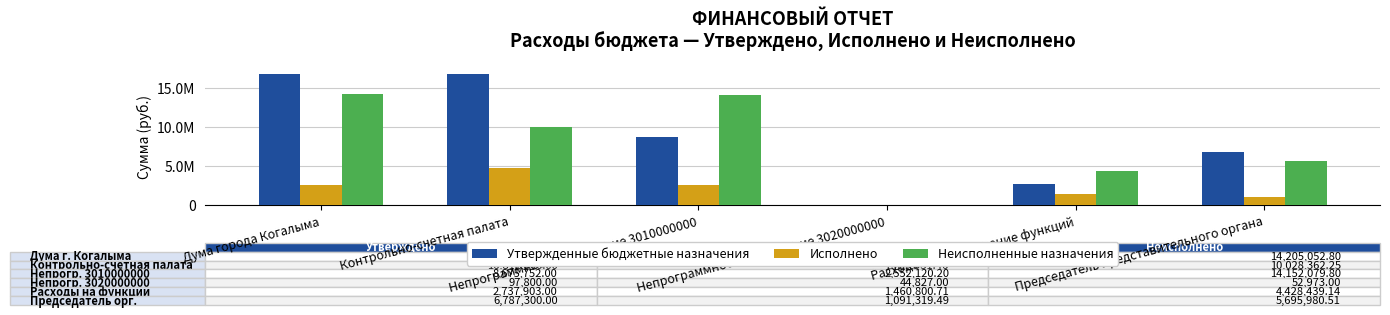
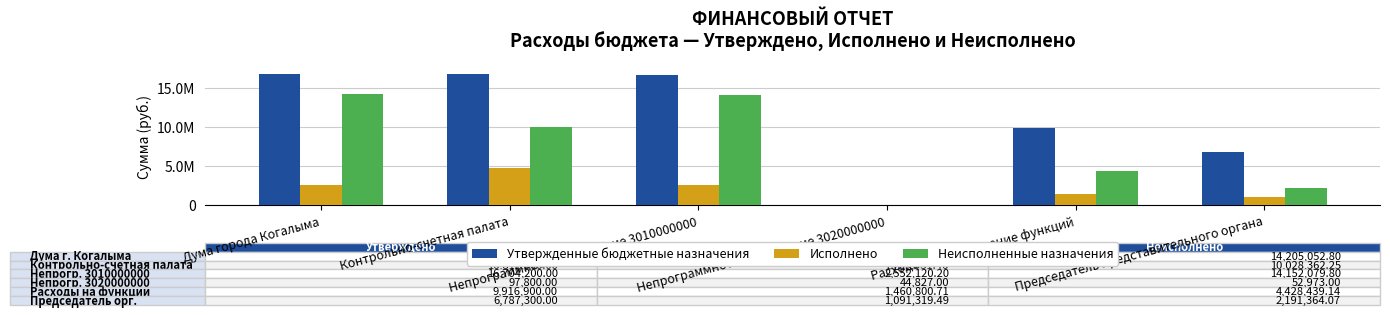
Утвержденные бюджетные назначения, Непрограммное направление 3010000000: 8,675,752.00 -> 16,704,200.00
Утвержденные бюджетные назначения, Расходы на обеспечение функций: 2,737,903.00 -> 9,916,900.00
Неисполненные назначения, Председатель представительного органа: 5,695,980.51 -> 2,191,364.07
